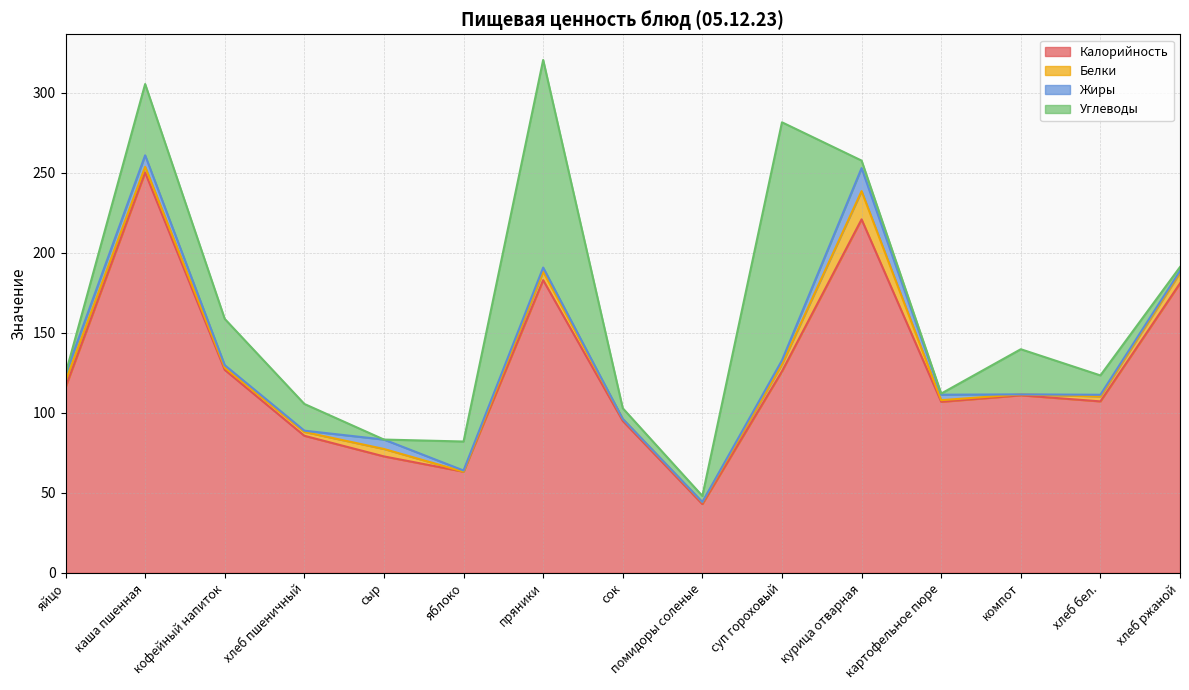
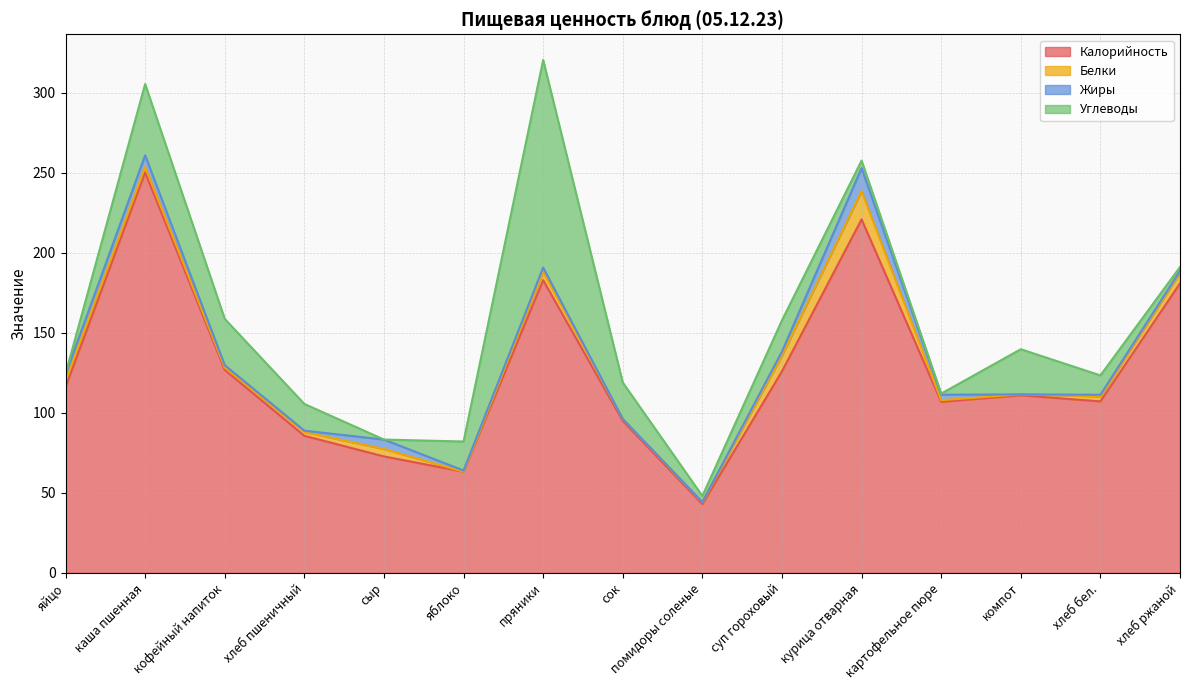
Углеводы, сок: 7 -> 23
Белки, суп гороховый: 4 -> 10
Углеводы, суп гороховый: 149 -> 20
